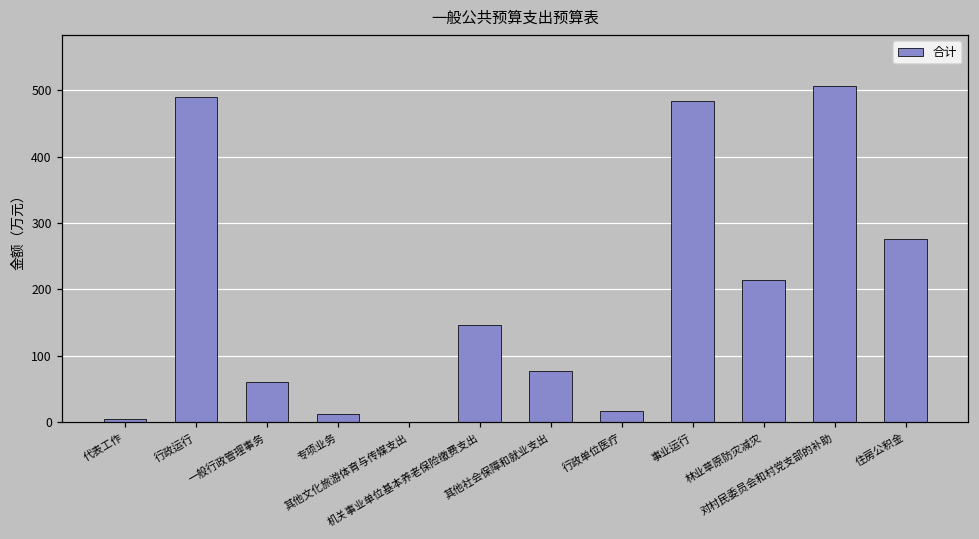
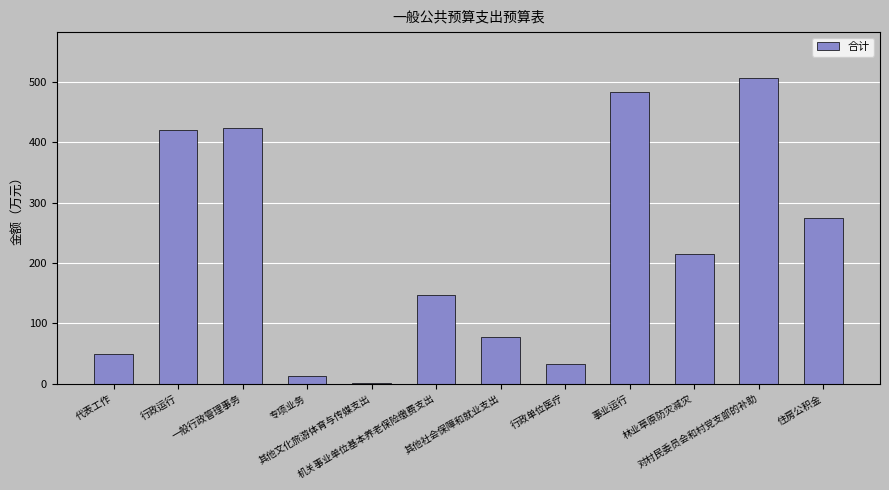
代表工作: 0 -> 50
行政运行: 490 -> 420
一般行政管理事务: 60 -> 420
行政单位医疗: 20 -> 30
